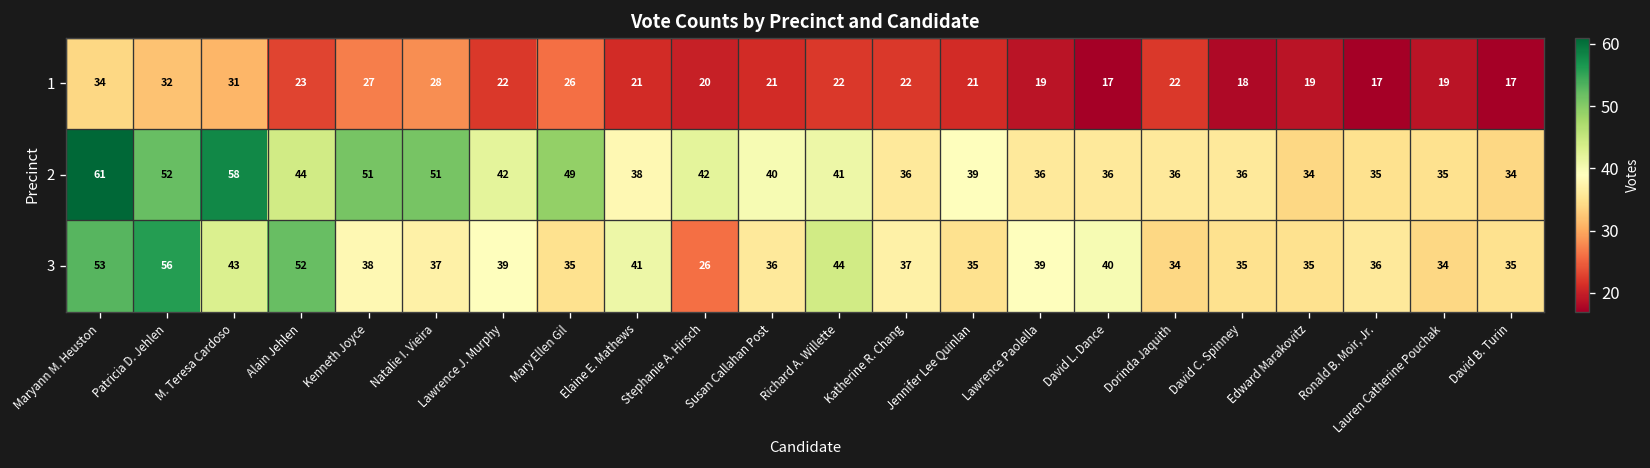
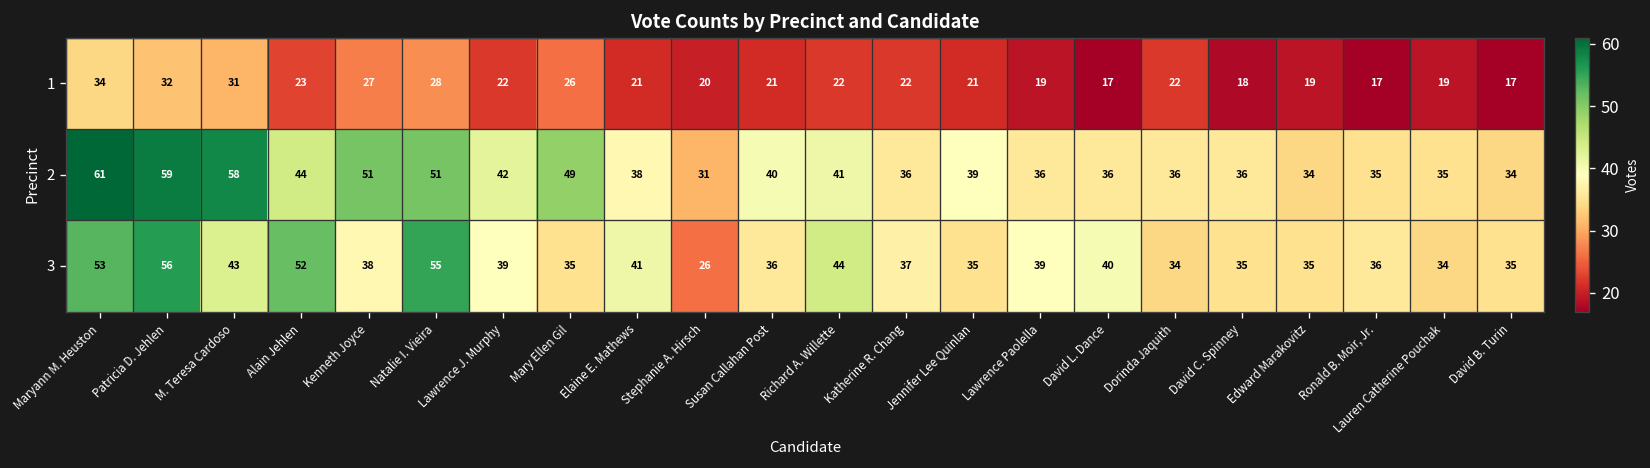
2, Patricia D. Jehlen: 52 -> 59
2, Stephanie A. Hirsch: 42 -> 31
3, Natalie I. Vieira: 37 -> 55
